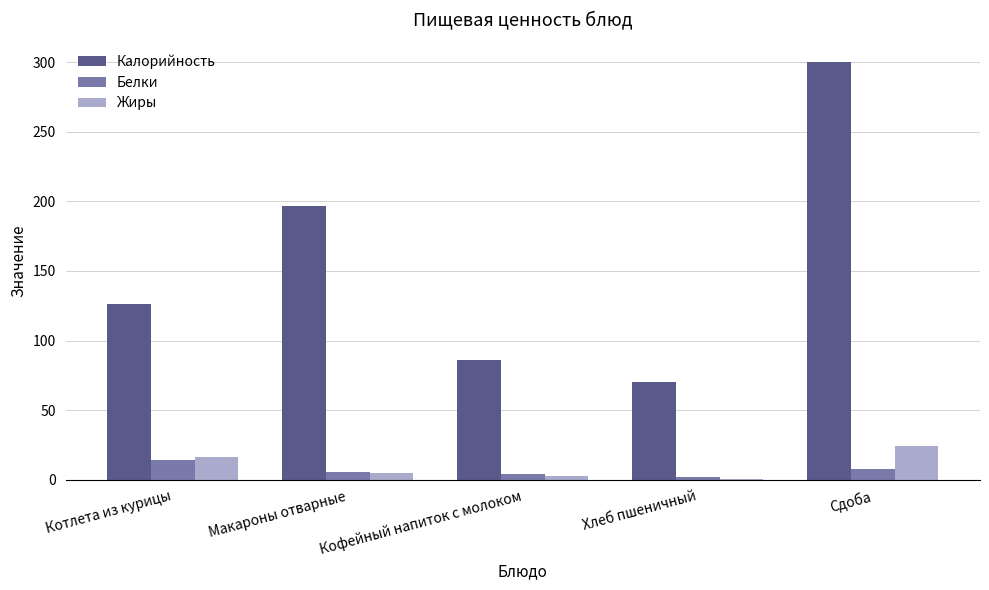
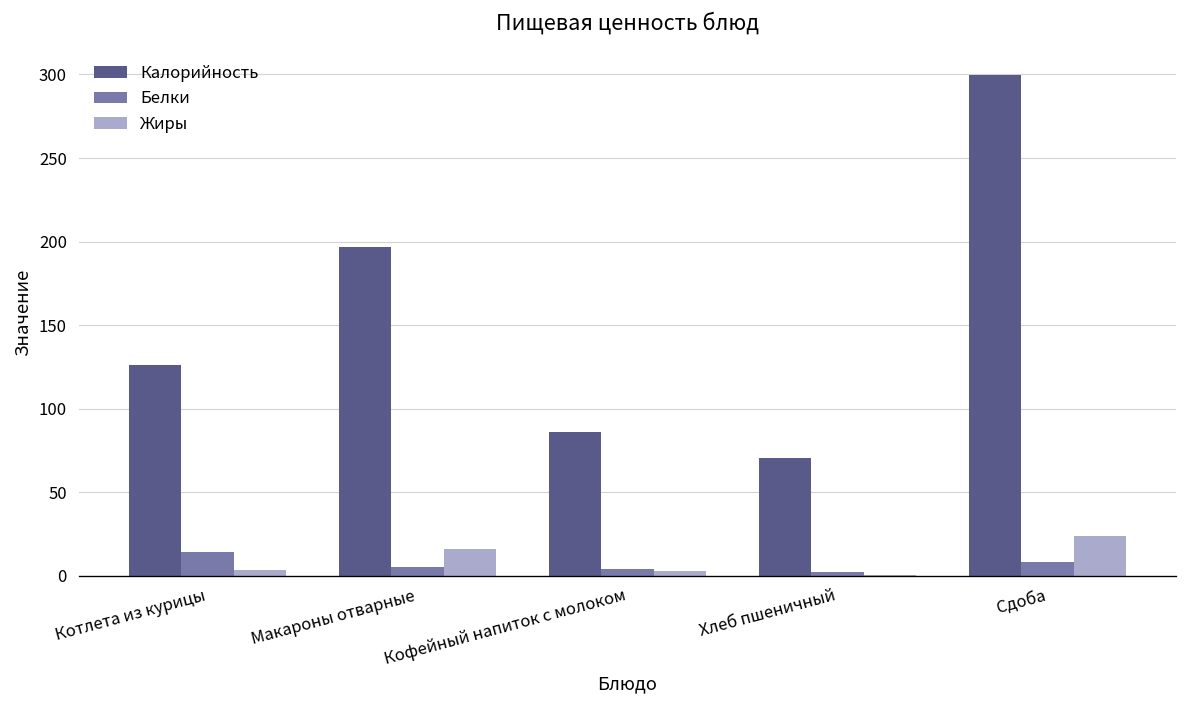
Жиры, Котлета из курицы: 16 -> 3
Жиры, Макароны отварные: 5 -> 16
